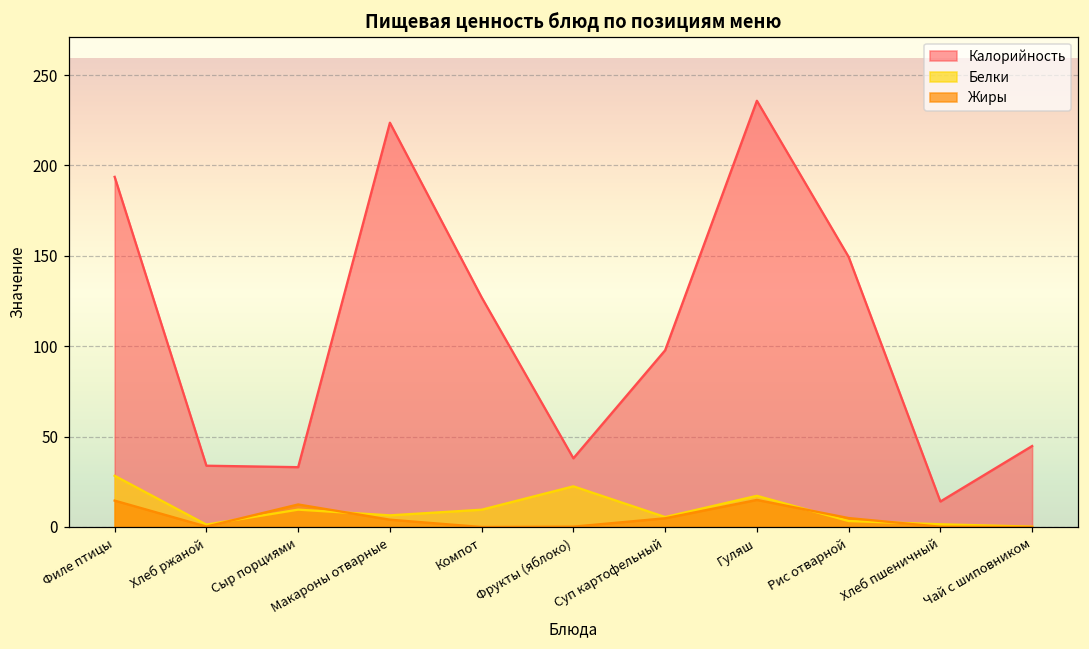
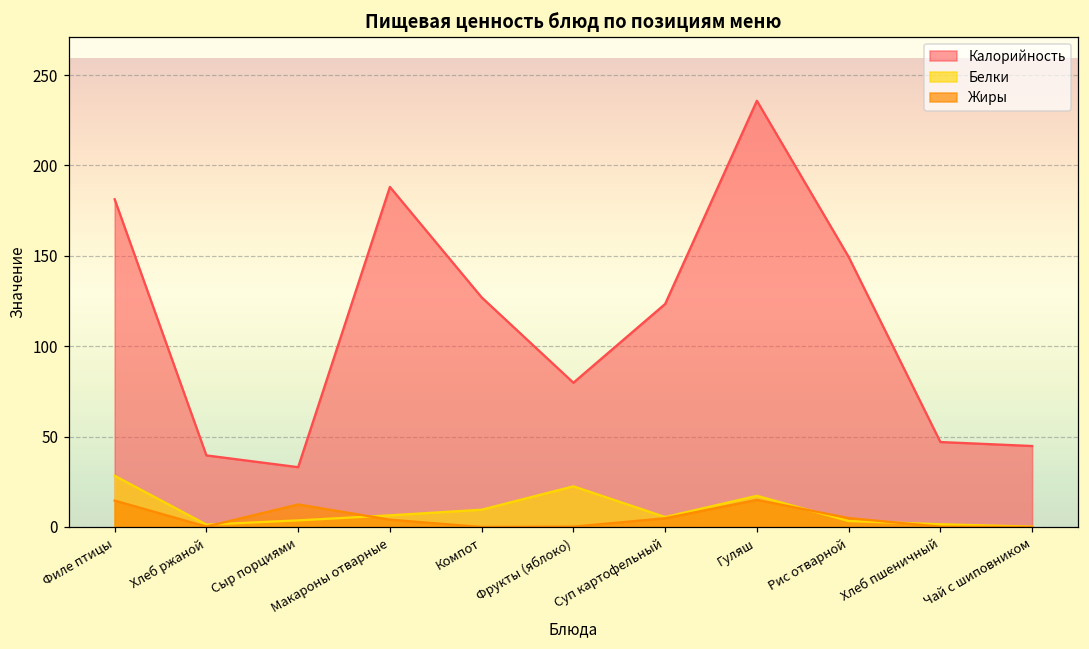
Калорийность, Филе птицы: 194 -> 181
Калорийность, Хлеб ржаной: 34 -> 40
Белки, Сыр порциями: 10 -> 4
Калорийность, Макароны отварные: 224 -> 188
Калорийность, Фрукты (яблоко): 38 -> 80
Калорийность, Суп картофельный: 98 -> 123
Калорийность, Хлеб пшеничный: 14 -> 47
